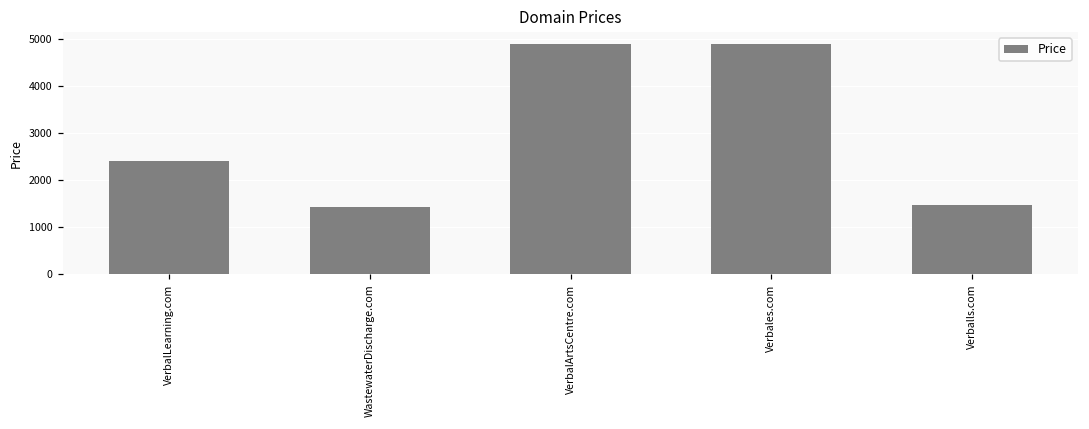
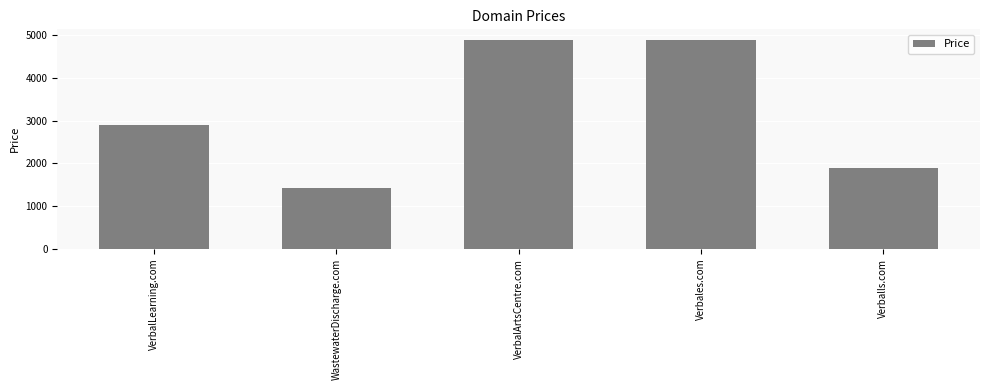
VerbalLearning.com: 2400 -> 2900
Verballs.com: 1500 -> 1900
